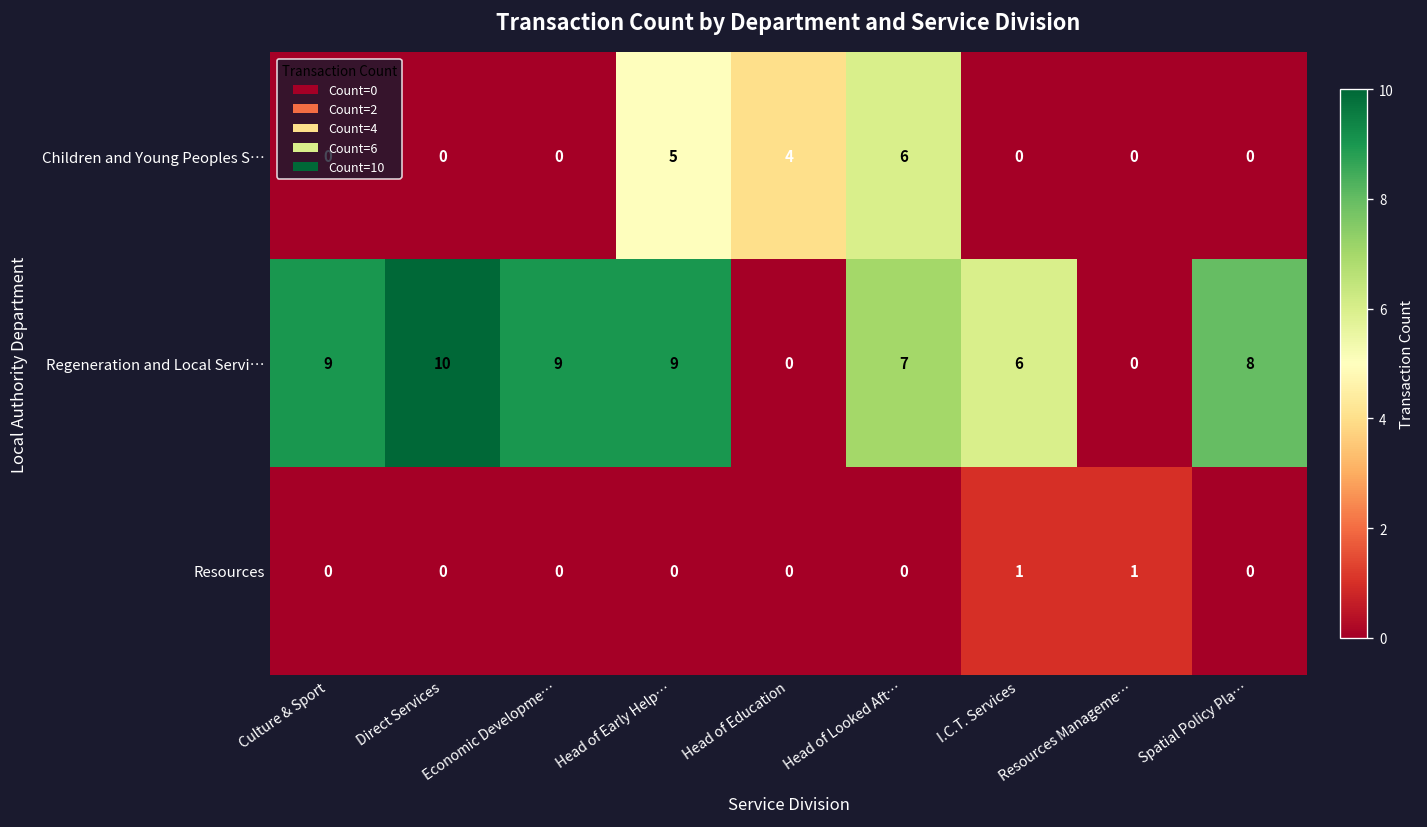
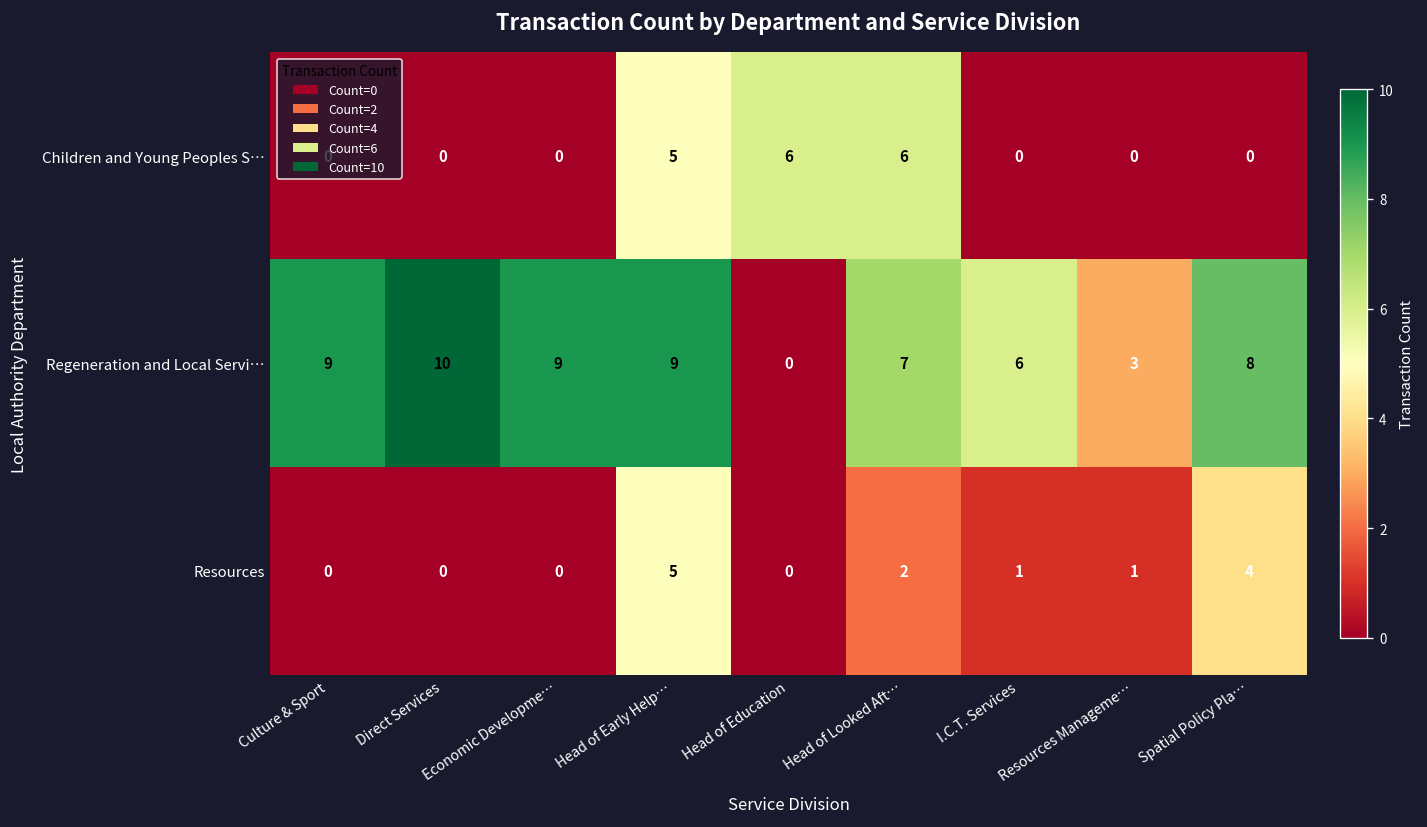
Children and Young Peoples S…, Head of Education: 4 -> 6
Regeneration and Local Servi…, Resources Manageme…: 0 -> 3
Resources, Head of Early Help…: 0 -> 5
Resources, Head of Looked Aft…: 0 -> 2
Resources, Spatial Policy Pla…: 0 -> 4
